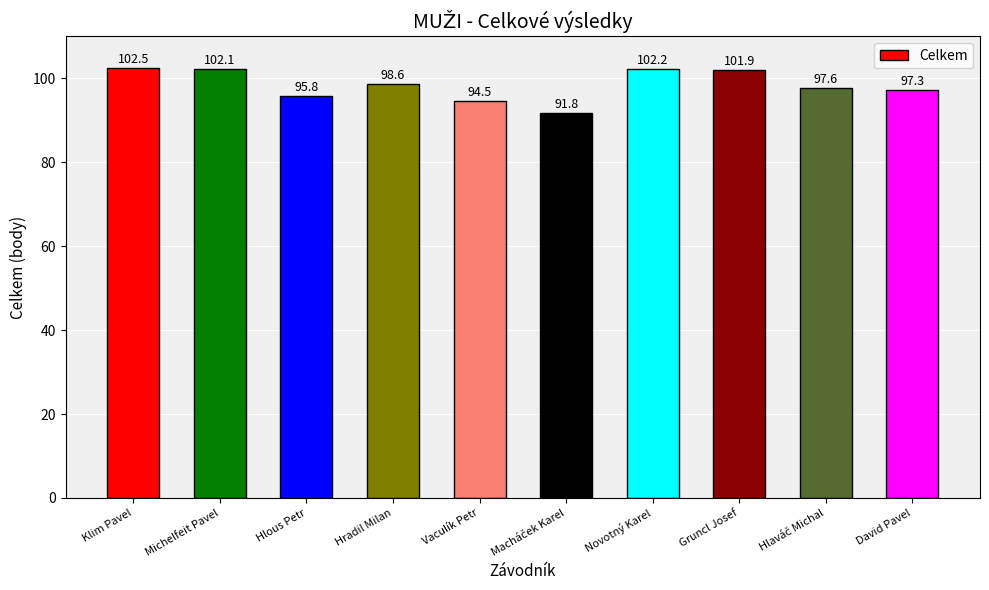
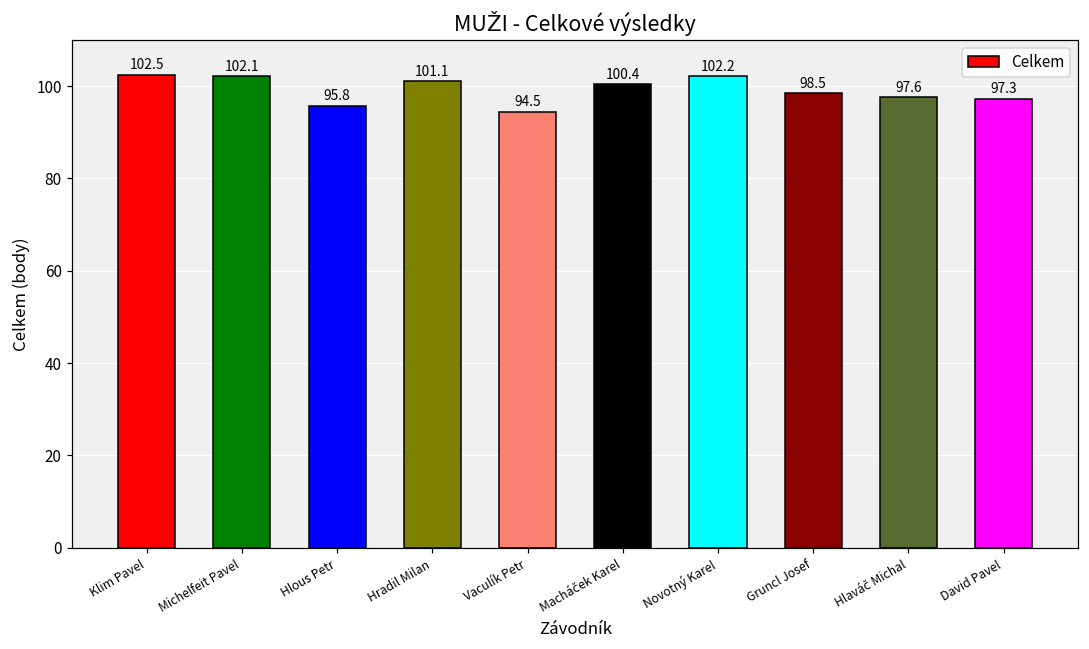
Hradil Milan: 98.6 -> 101.1
Macháček Karel: 91.8 -> 100.4
Gruncl Josef: 101.9 -> 98.5
